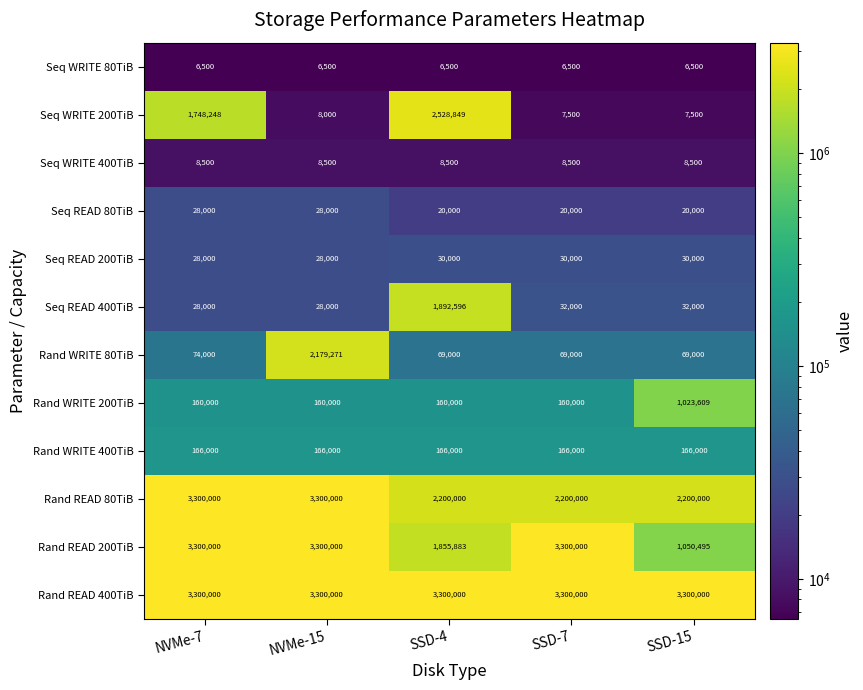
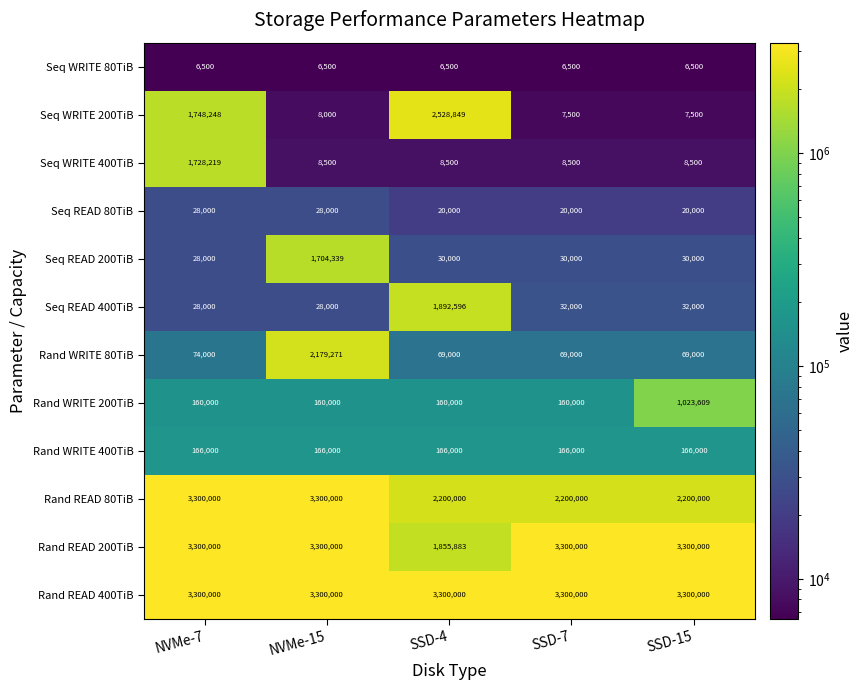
Seq WRITE 400TiB, NVMe-7: 8,500 -> 1,728,219
Seq READ 200TiB, NVMe-15: 28,000 -> 1,704,339
Rand READ 200TiB, SSD-15: 1,050,495 -> 3,300,000
